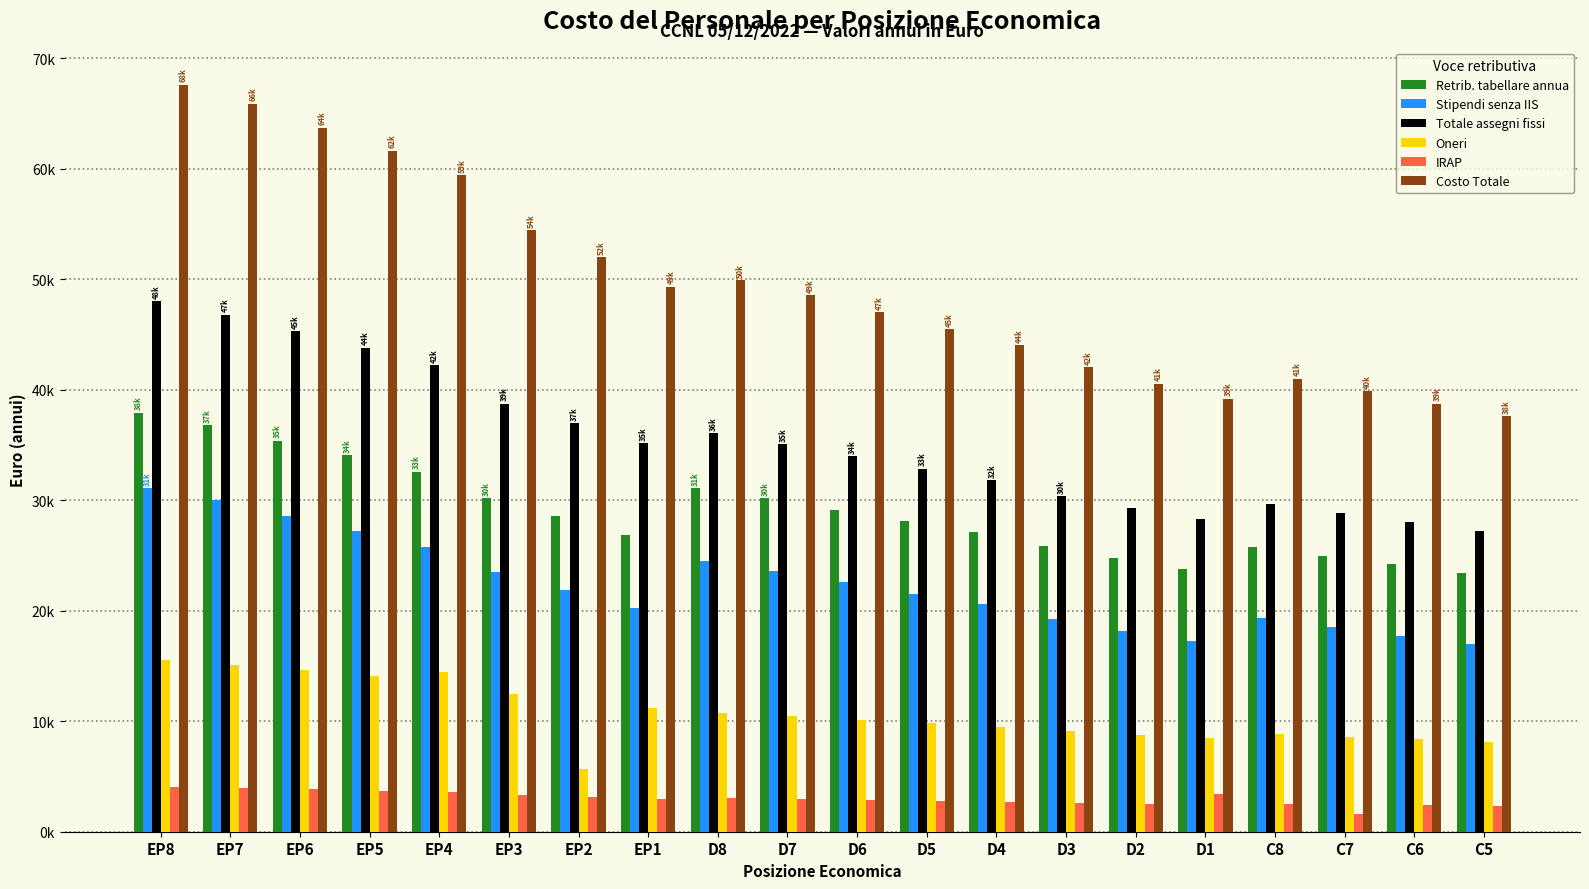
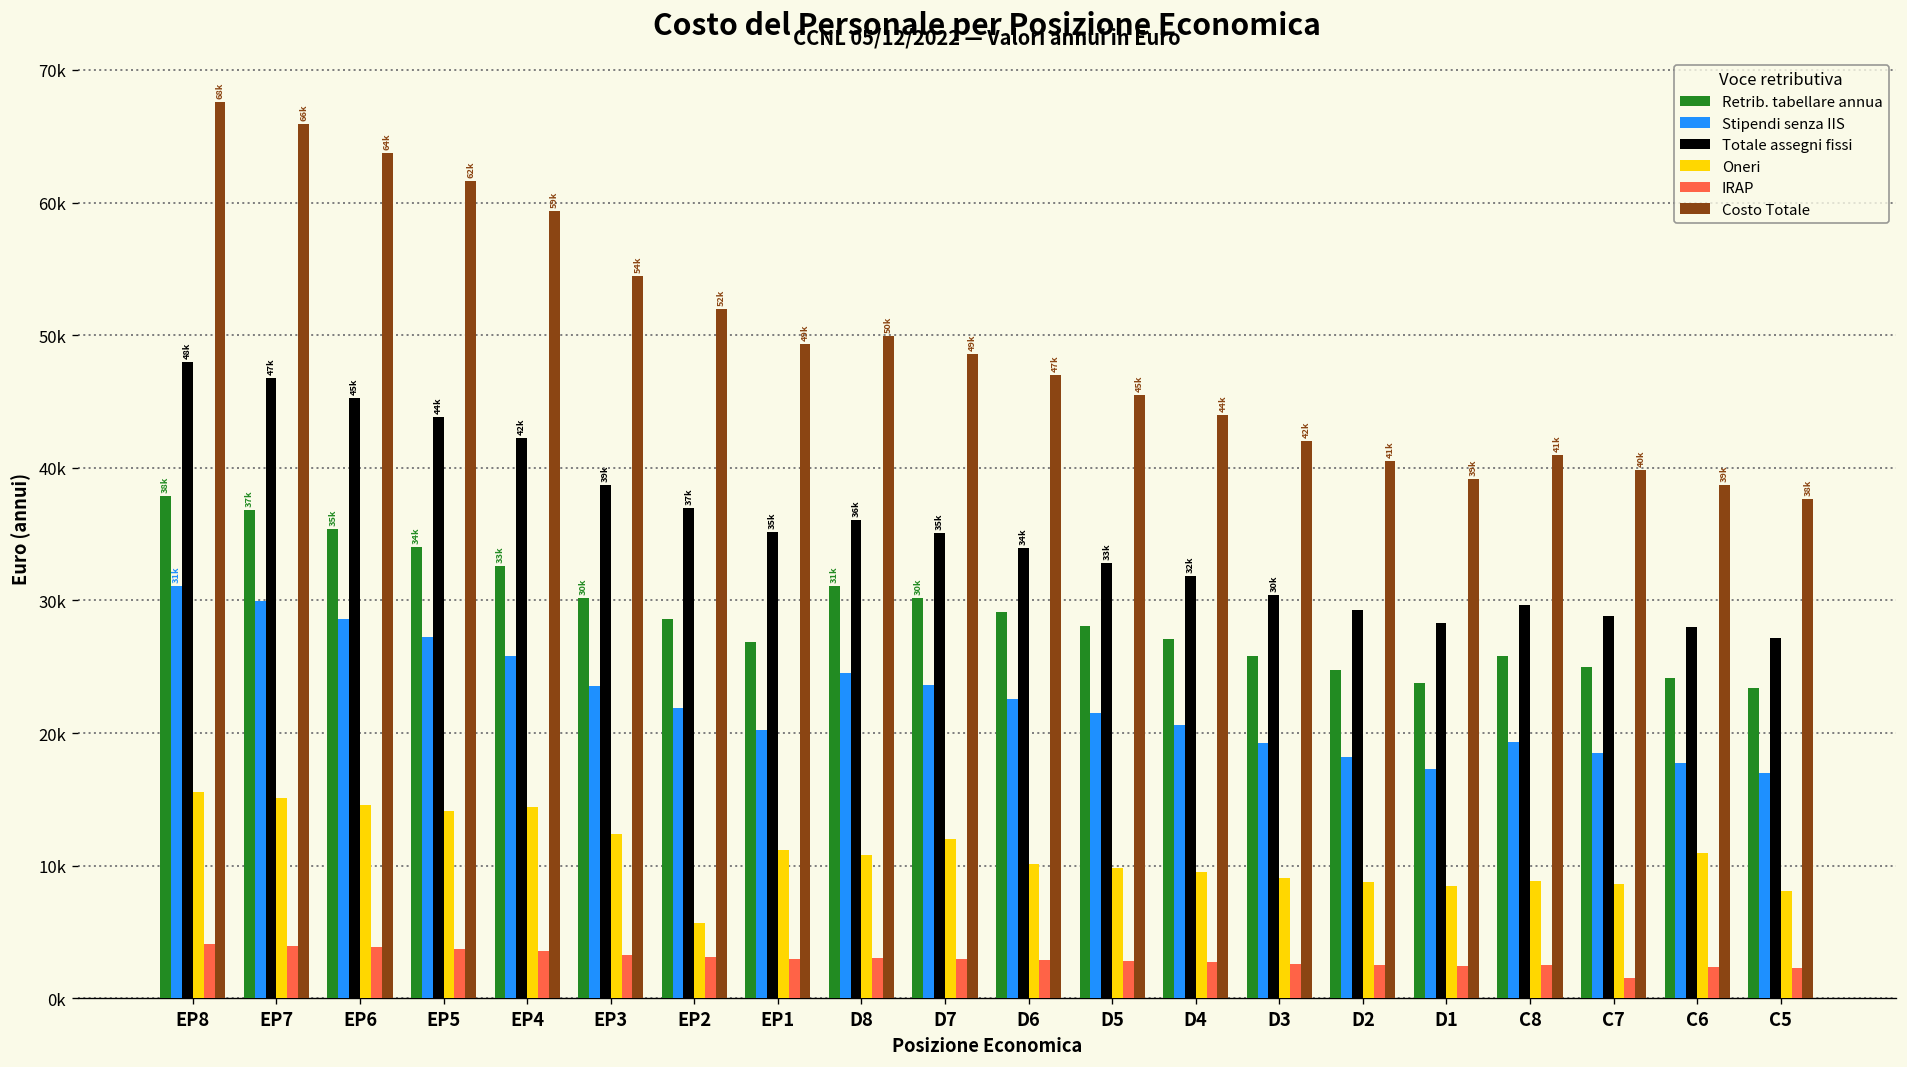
Oneri, D7: 10500 -> 12000
IRAP, D1: 3500 -> 2400
Oneri, C6: 8400 -> 11000
